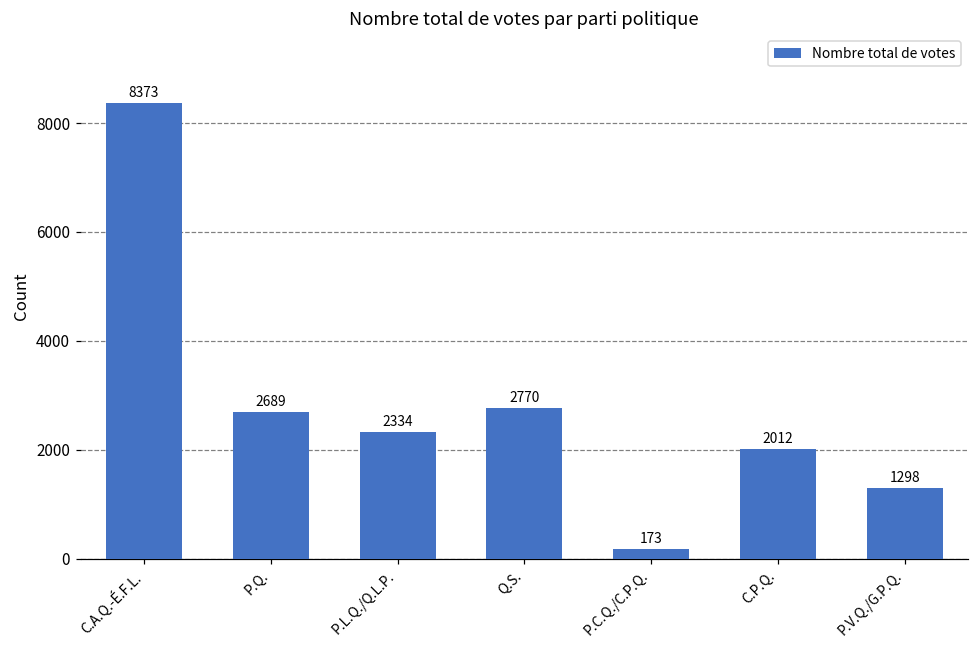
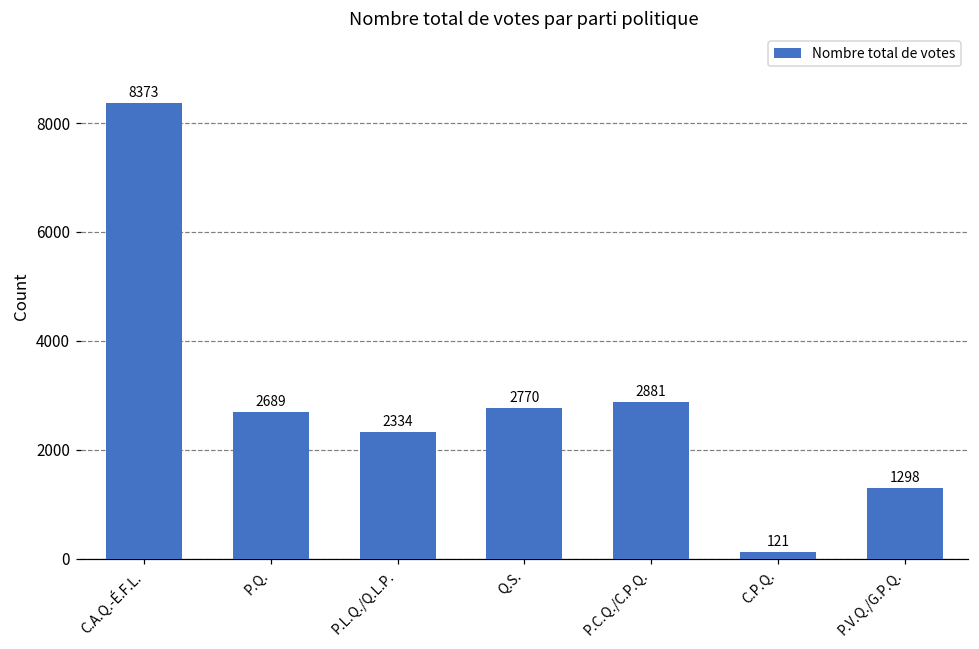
P.C.Q./C.P.Q.: 173 -> 2881
C.P.Q.: 2012 -> 121
